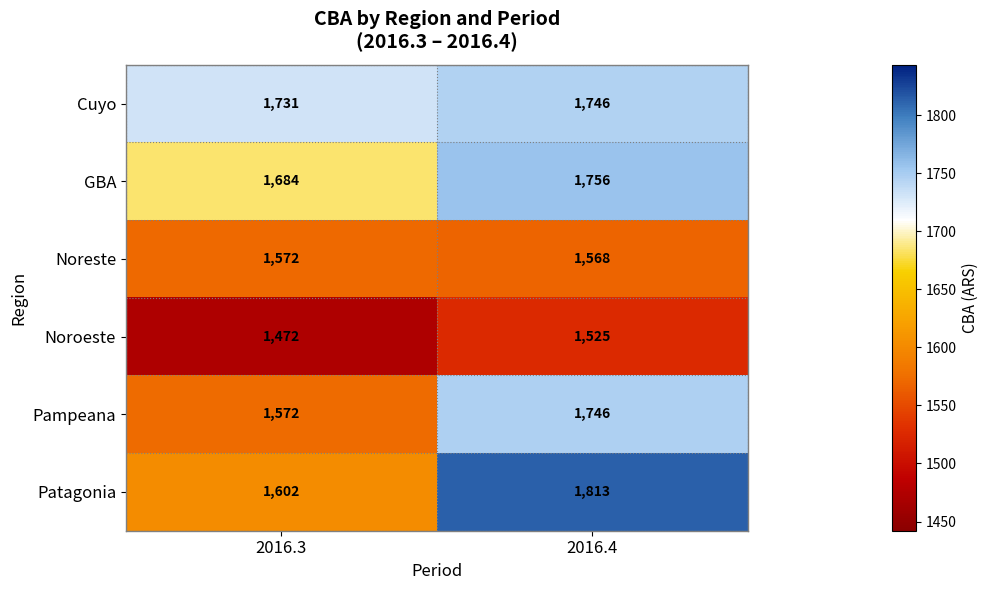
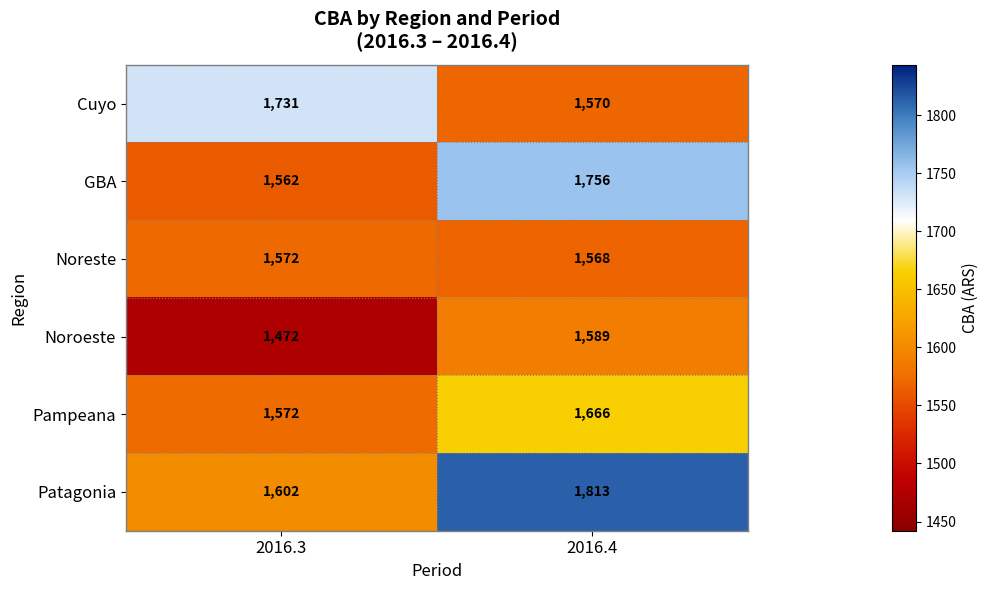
Cuyo, 2016.4: 1,746 -> 1,570
GBA, 2016.3: 1,684 -> 1,562
Noroeste, 2016.4: 1,525 -> 1,589
Pampeana, 2016.4: 1,746 -> 1,666
